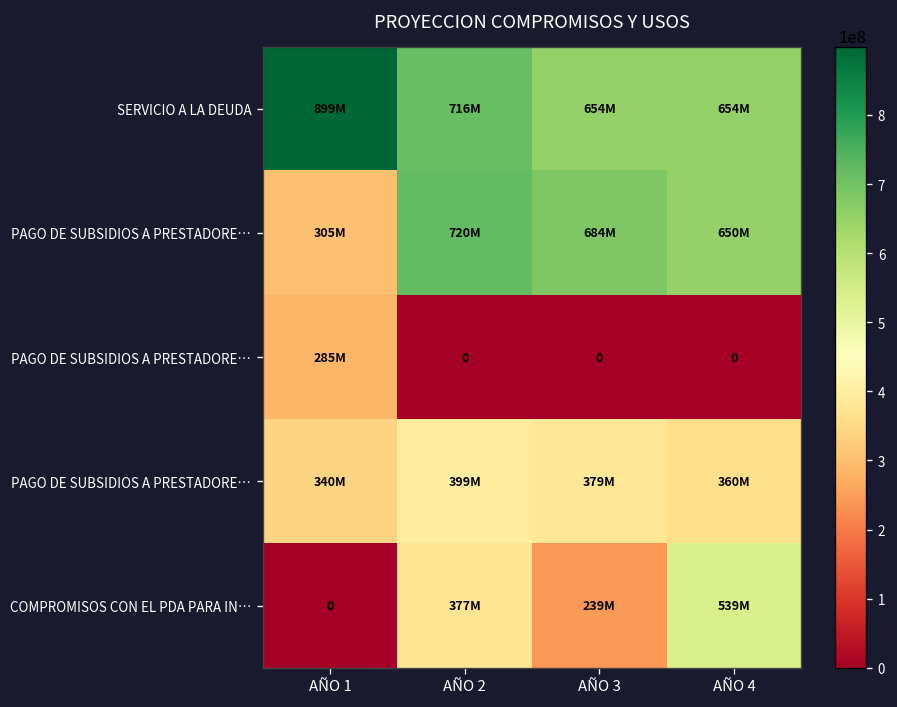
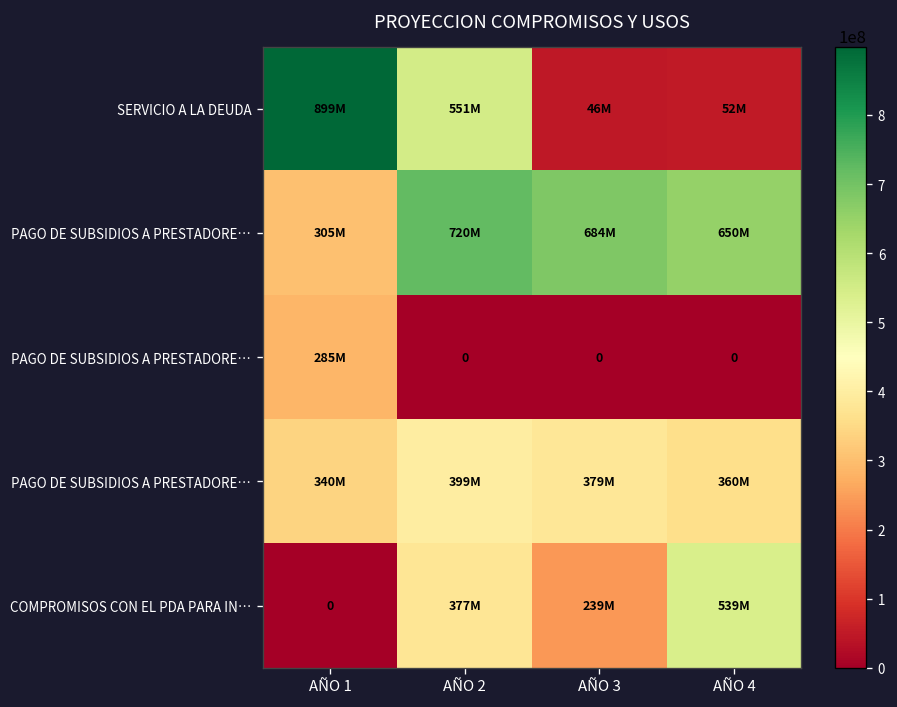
SERVICIO A LA DEUDA, AÑO 2: 716M -> 551M
SERVICIO A LA DEUDA, AÑO 3: 654M -> 46M
SERVICIO A LA DEUDA, AÑO 4: 654M -> 52M
